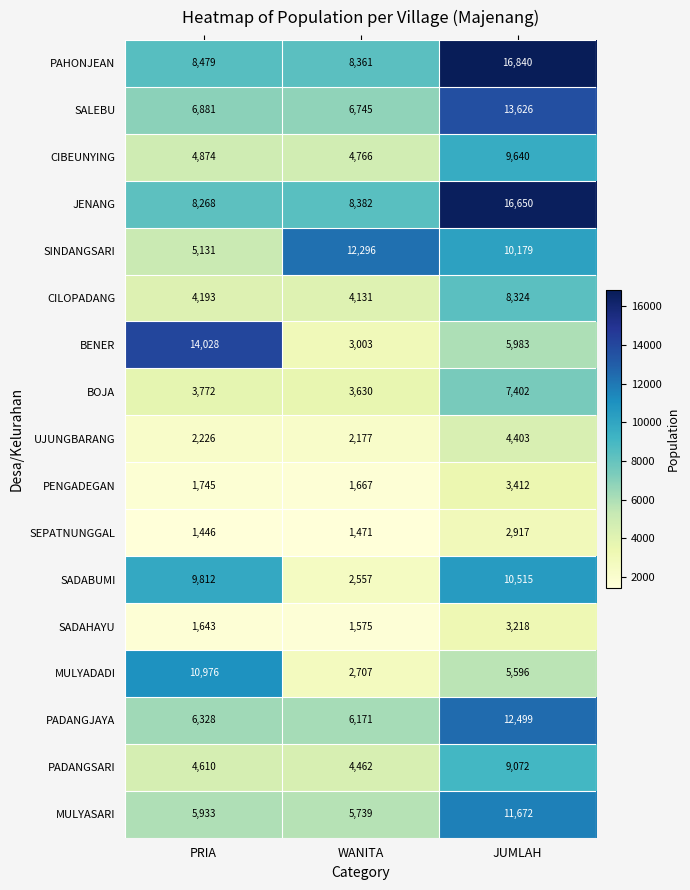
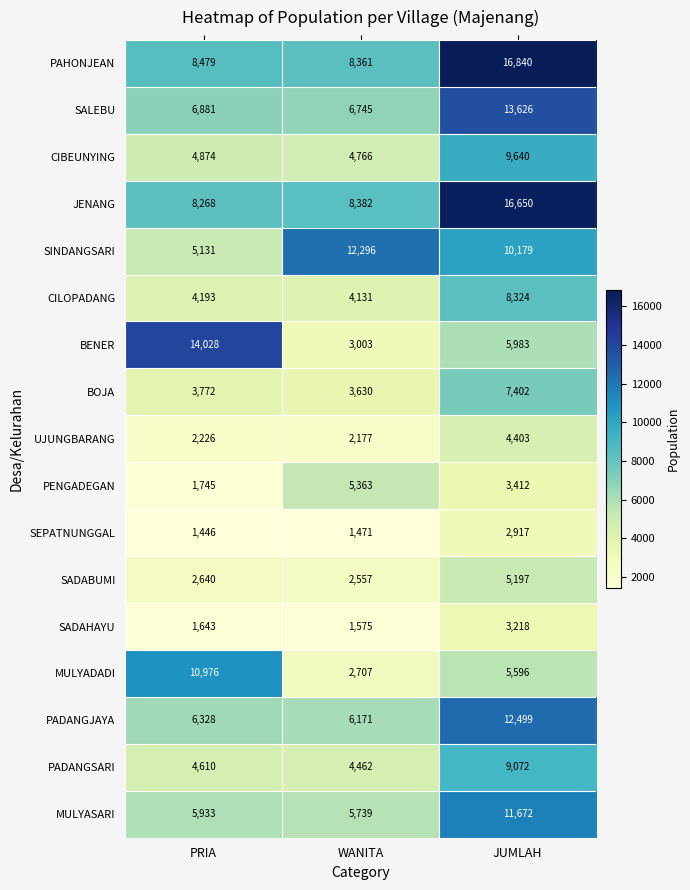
PENGADEGAN, WANITA: 1,667 -> 5,363
SADABUMI, PRIA: 9,812 -> 2,640
SADABUMI, JUMLAH: 10,515 -> 5,197
